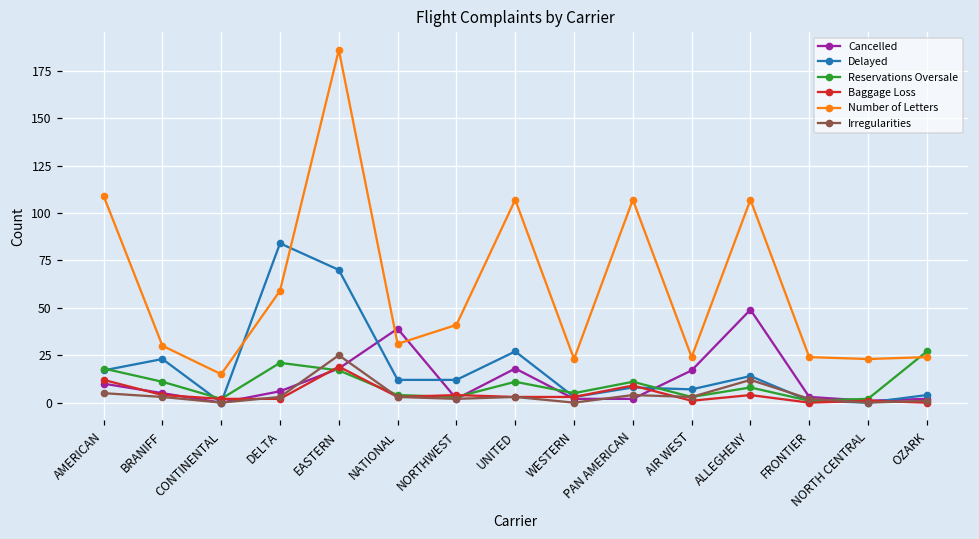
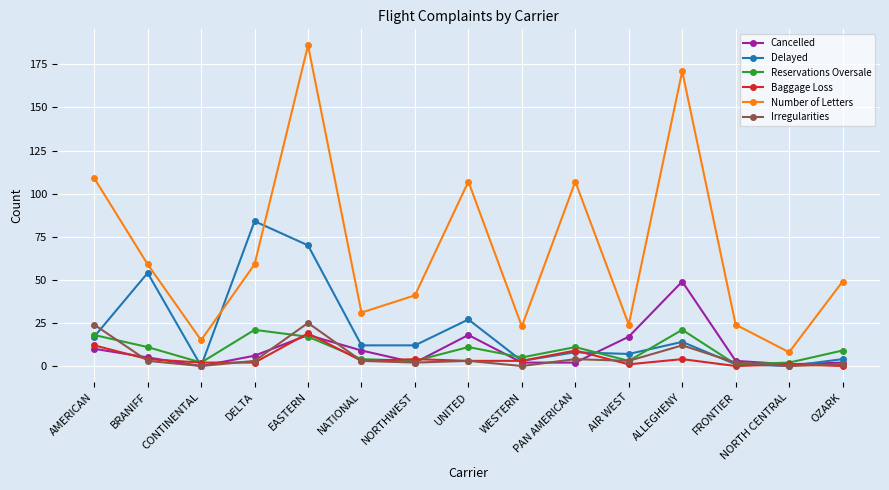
Irregularities, AMERICAN: 5 -> 24
Delayed, BRANIFF: 23 -> 54
Number of Letters, BRANIFF: 30 -> 59
Cancelled, NATIONAL: 39 -> 9
Reservations Oversale, ALLEGHENY: 8 -> 21
Number of Letters, ALLEGHENY: 107 -> 171
Number of Letters, NORTH CENTRAL: 23 -> 8
Reservations Oversale, OZARK: 27 -> 9
Number of Letters, OZARK: 24 -> 49
